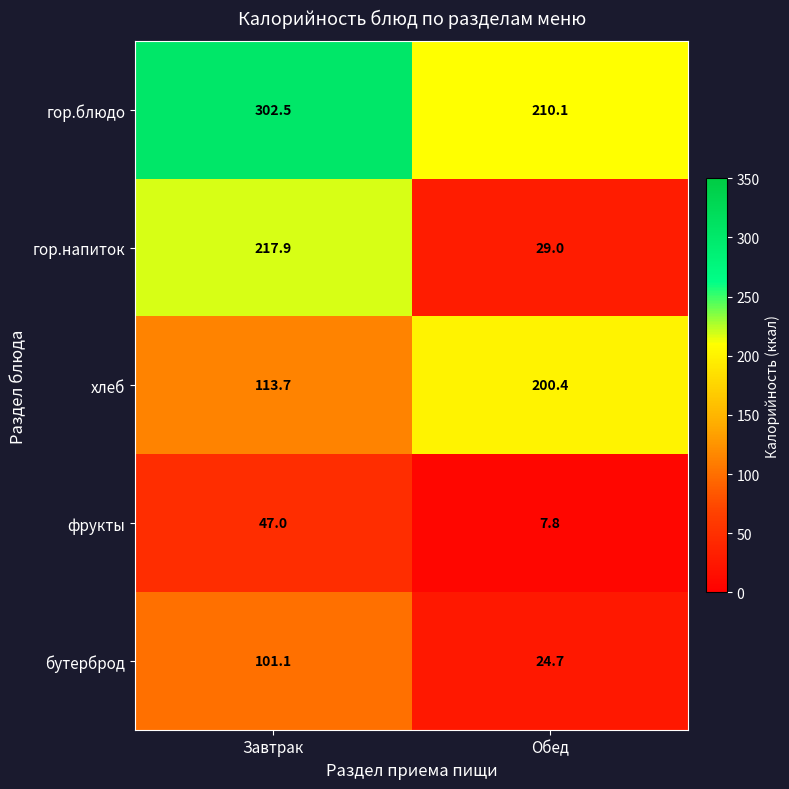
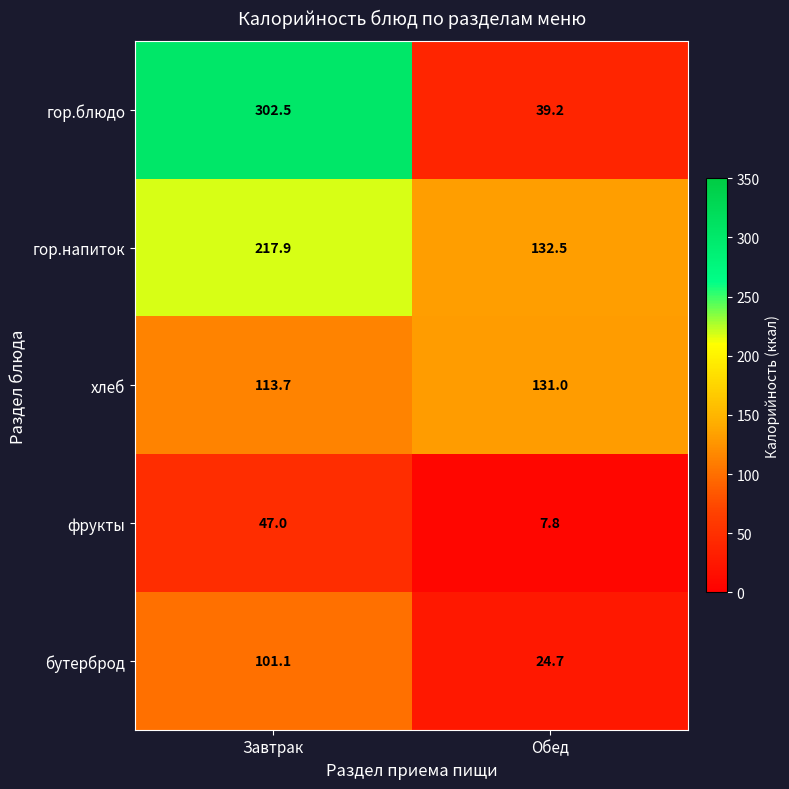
гор.блюдо, Обед: 210.1 -> 39.2
гор.напиток, Обед: 29.0 -> 132.5
хлеб, Обед: 200.4 -> 131.0
